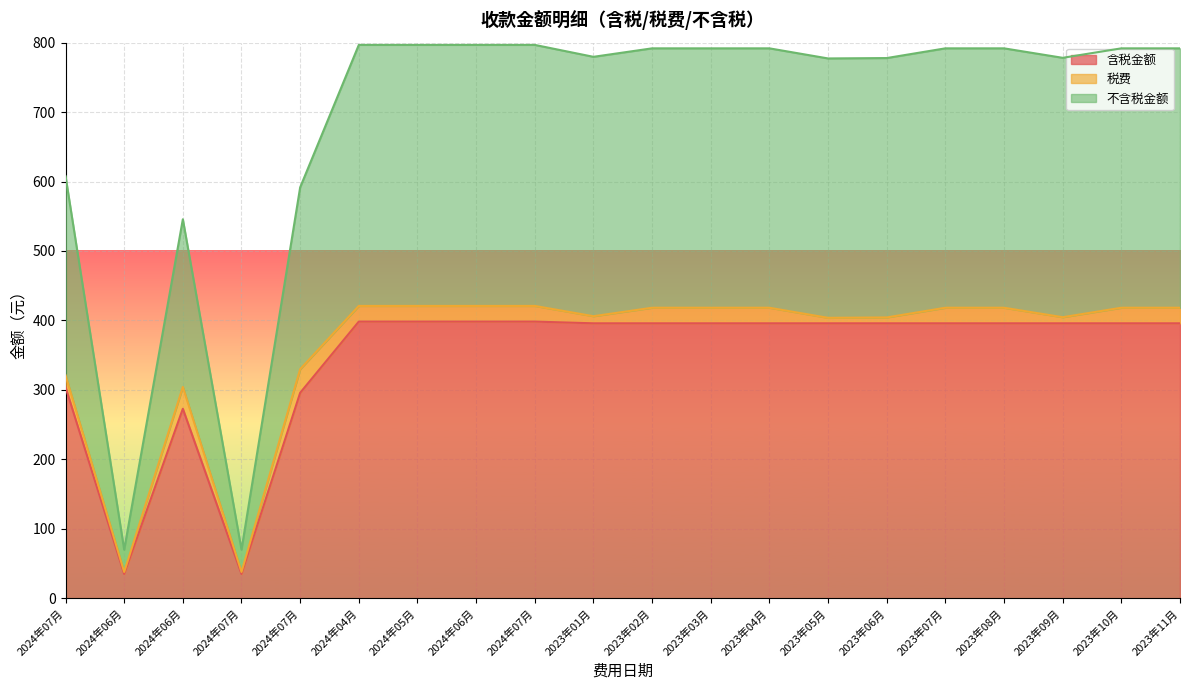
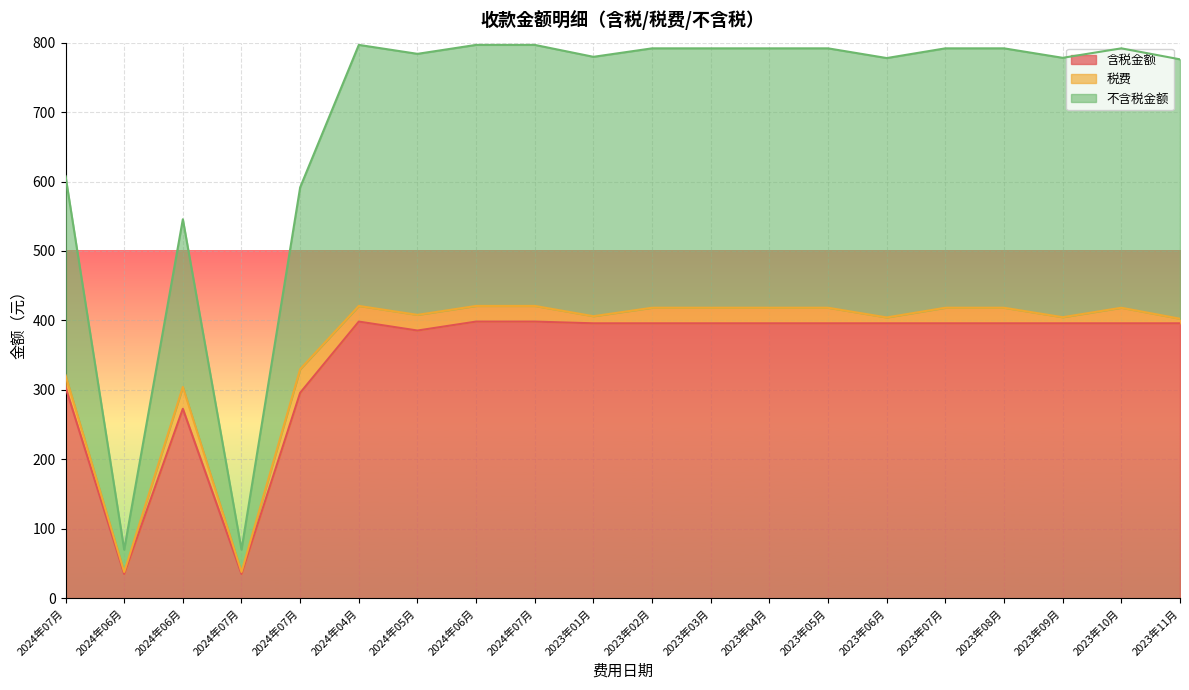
含税金额, 2024年05月: 400 -> 390
税费, 2023年05月: 10 -> 20
税费, 2023年11月: 20 -> 10
